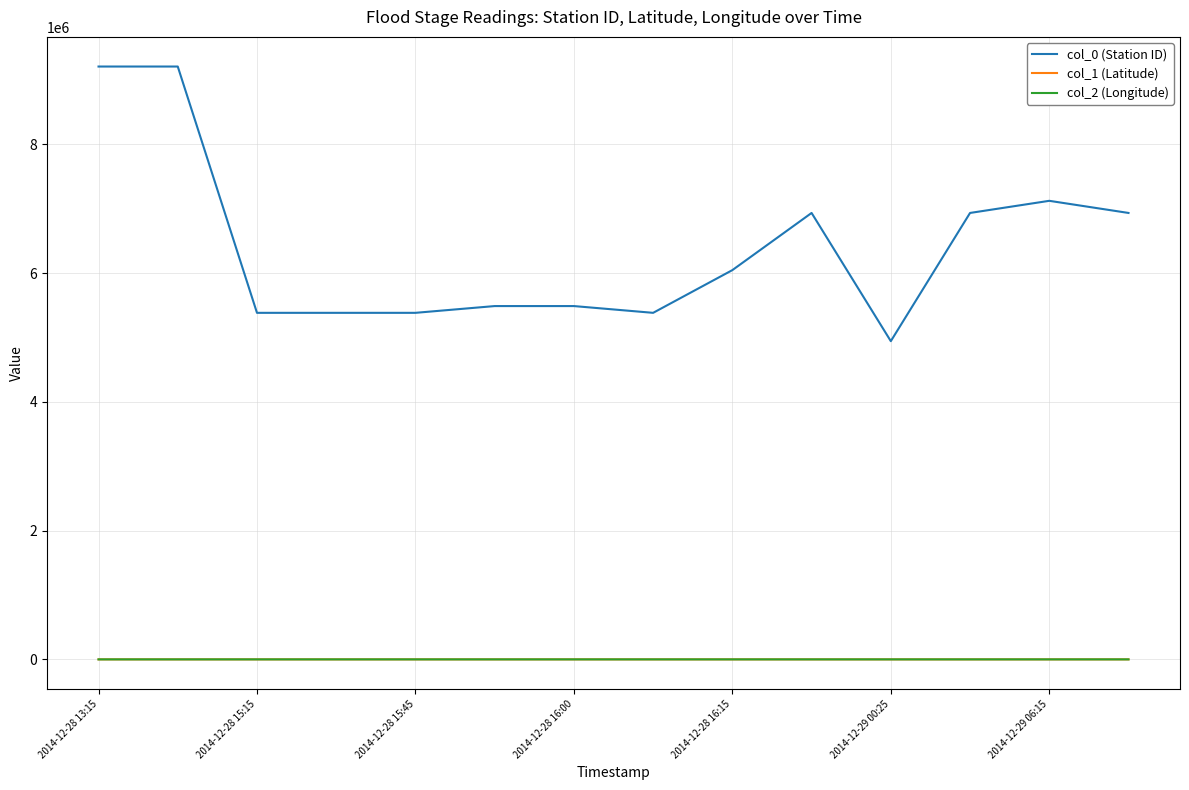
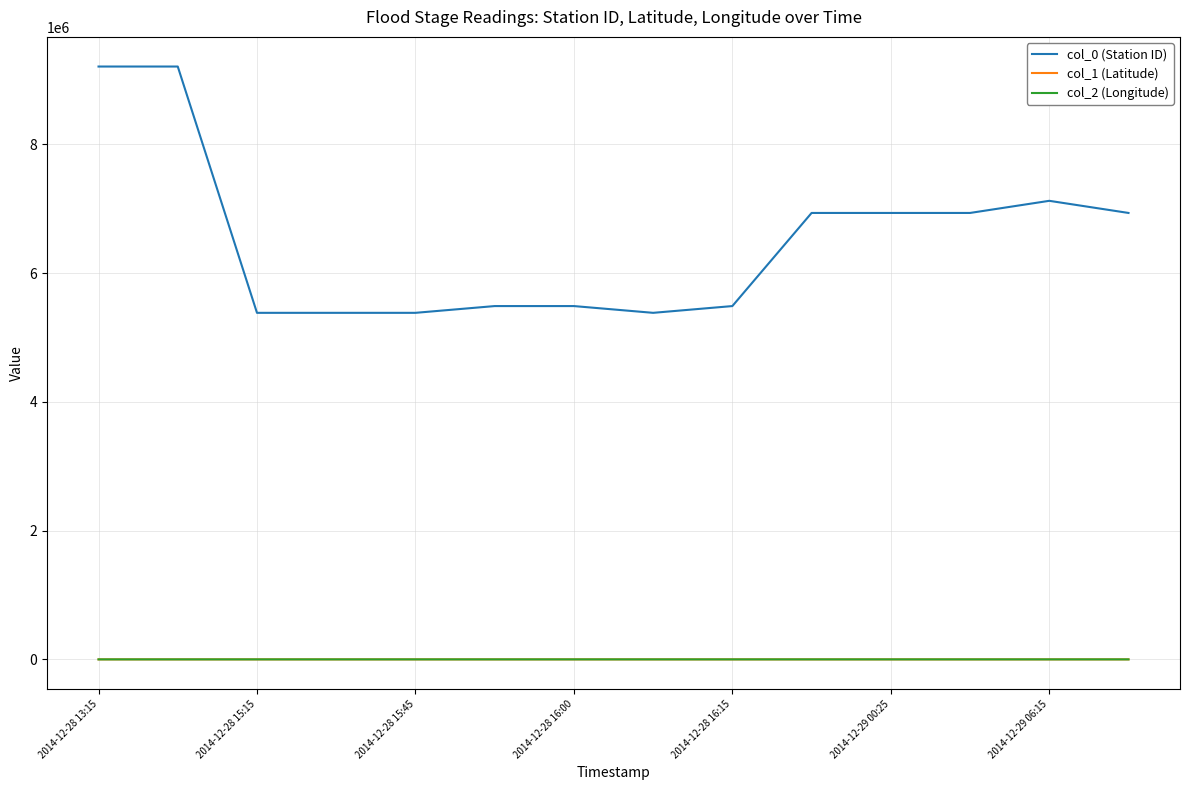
col_0 (Station ID), 2014-12-28 16:15: 6000000 -> 5500000
col_0 (Station ID), 2014-12-29 00:25: 4900000 -> 6900000
